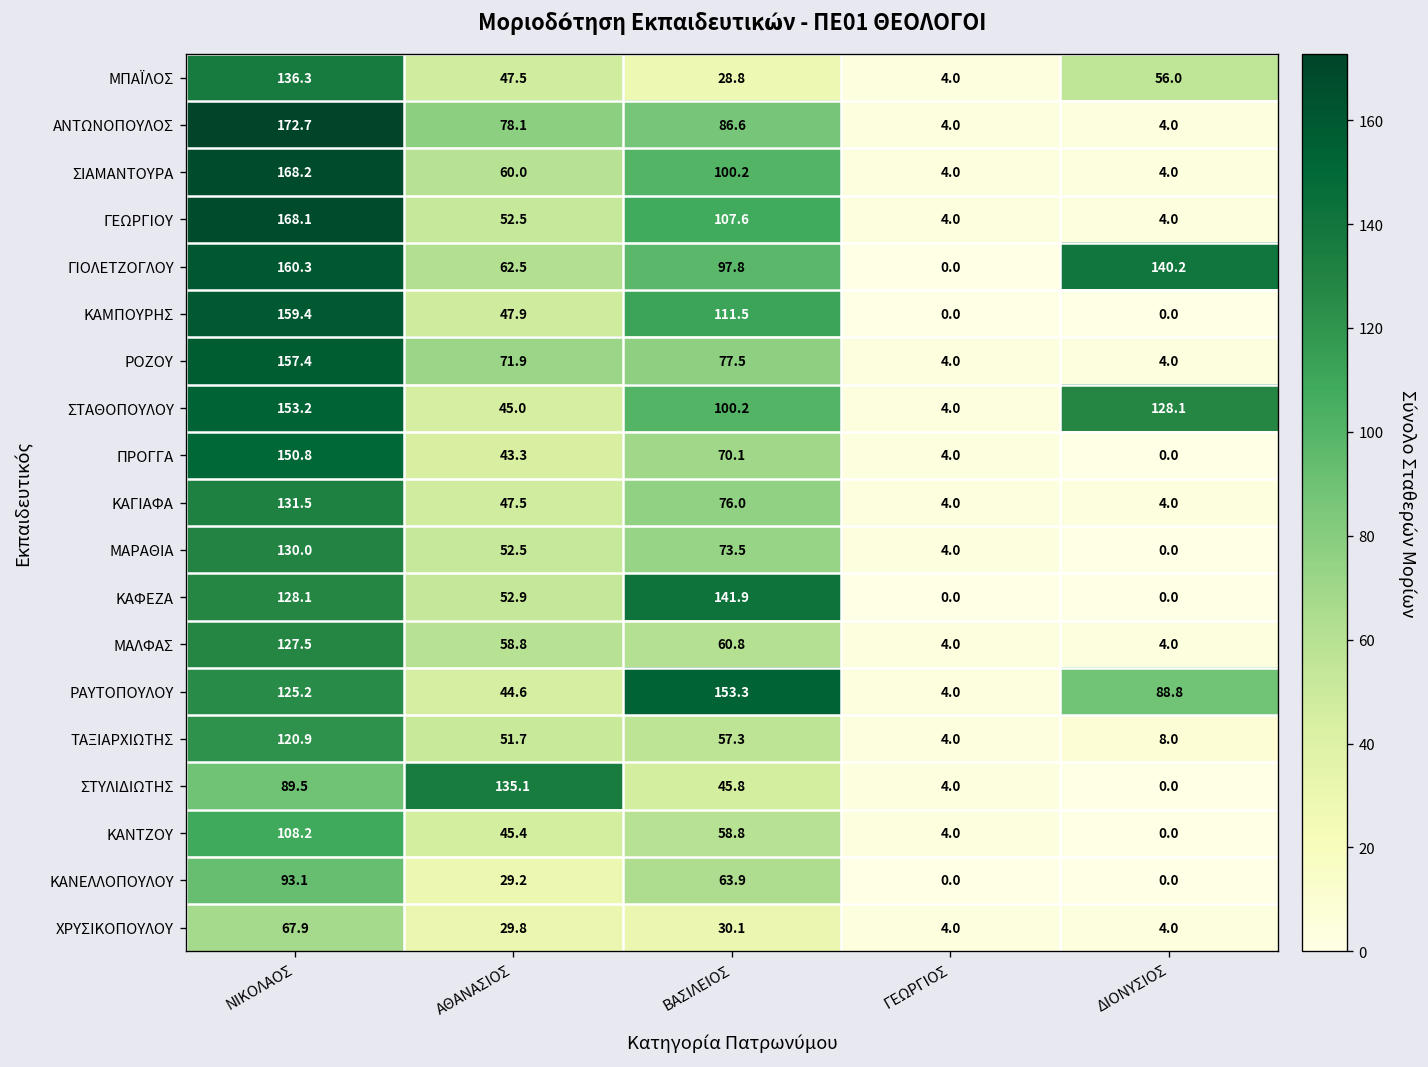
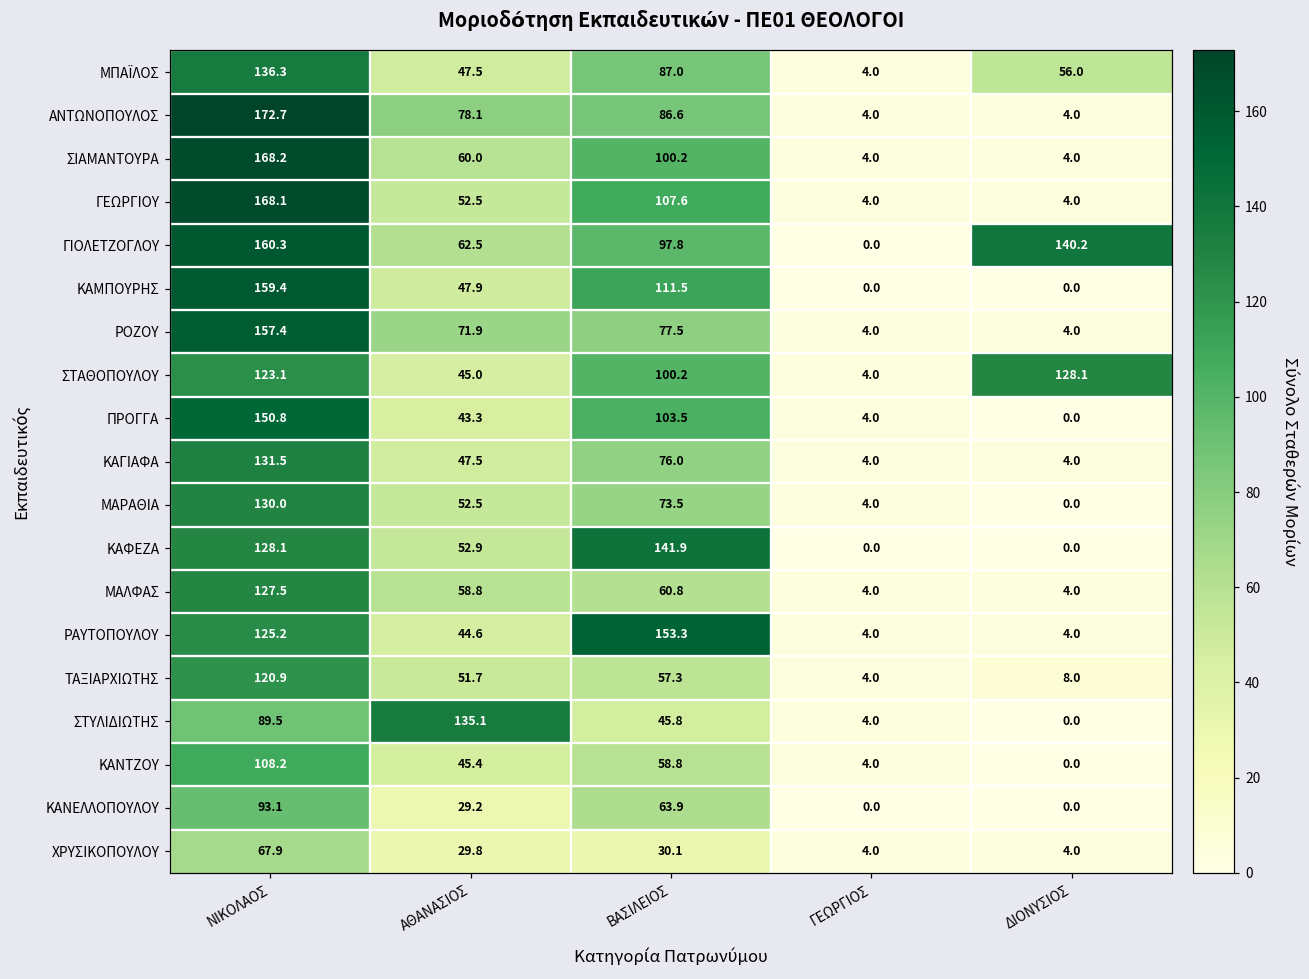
ΜΠΑΪΛΟΣ, ΒΑΣΙΛΕΙΟΣ: 28.8 -> 87.0
ΣΤΑΘΟΠΟΥΛΟΥ, ΝΙΚΟΛΑΟΣ: 153.2 -> 123.1
ΠΡΟΓΓΑ, ΒΑΣΙΛΕΙΟΣ: 70.1 -> 103.5
ΡΑΥΤΟΠΟΥΛΟΥ, ΔΙΟΝΥΣΙΟΣ: 88.8 -> 4.0
